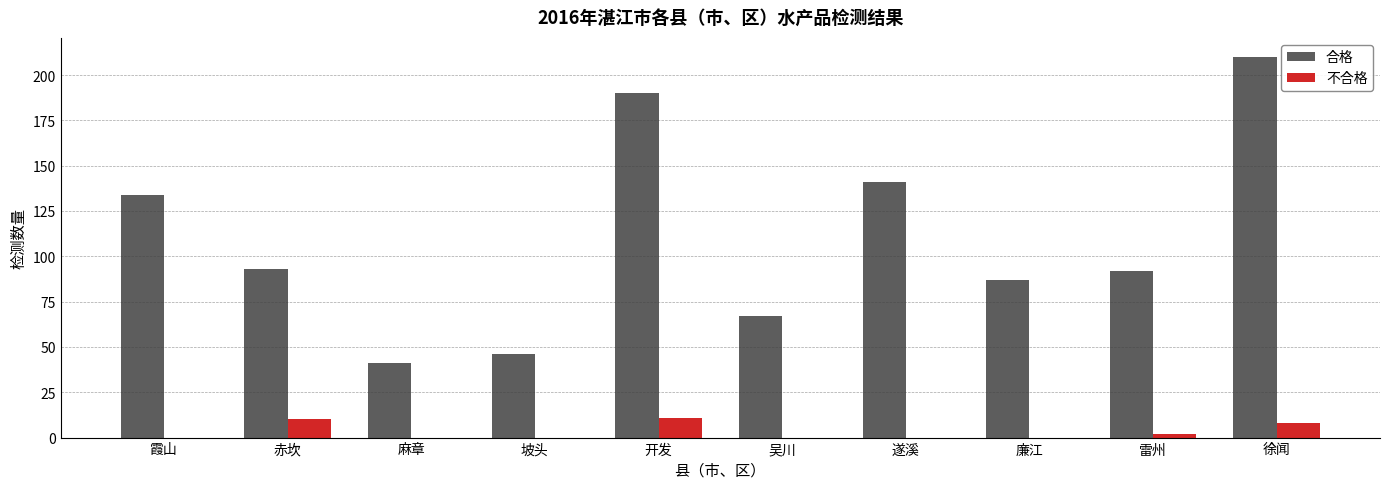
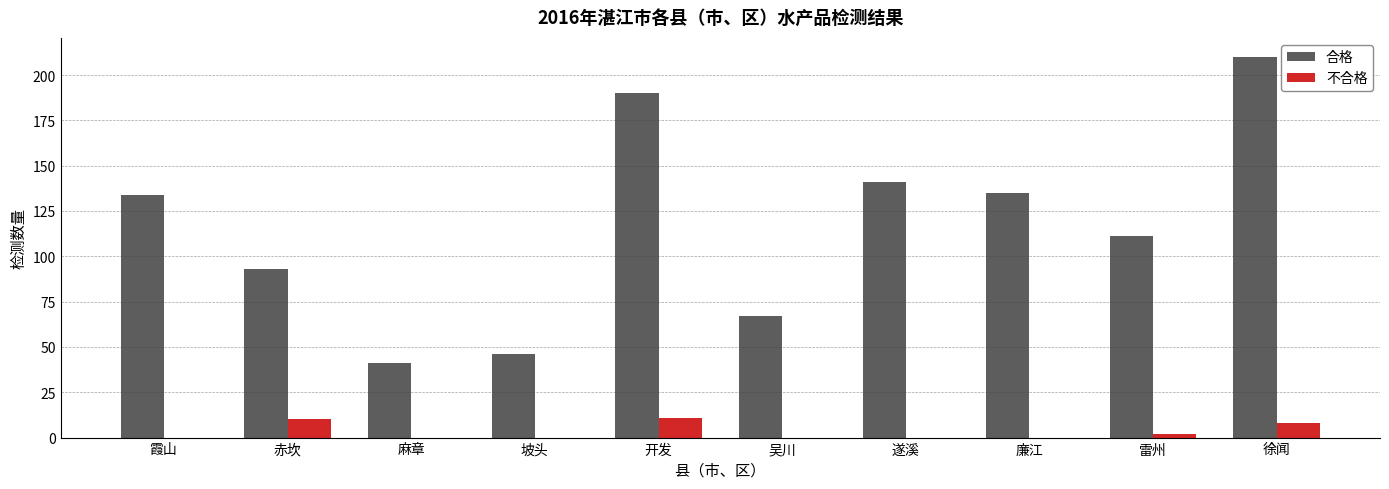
合格, 廉江: 87 -> 135
合格, 雷州: 92 -> 111
